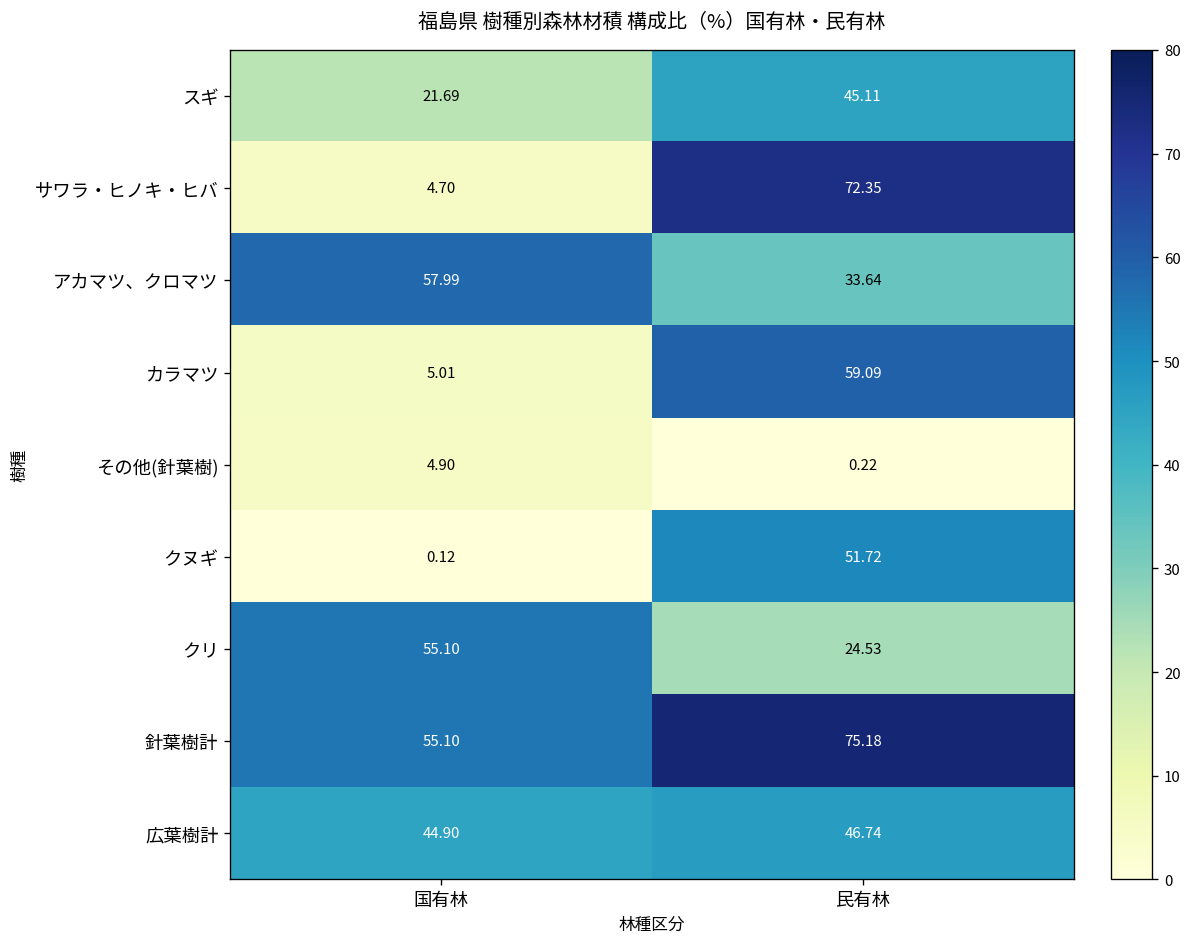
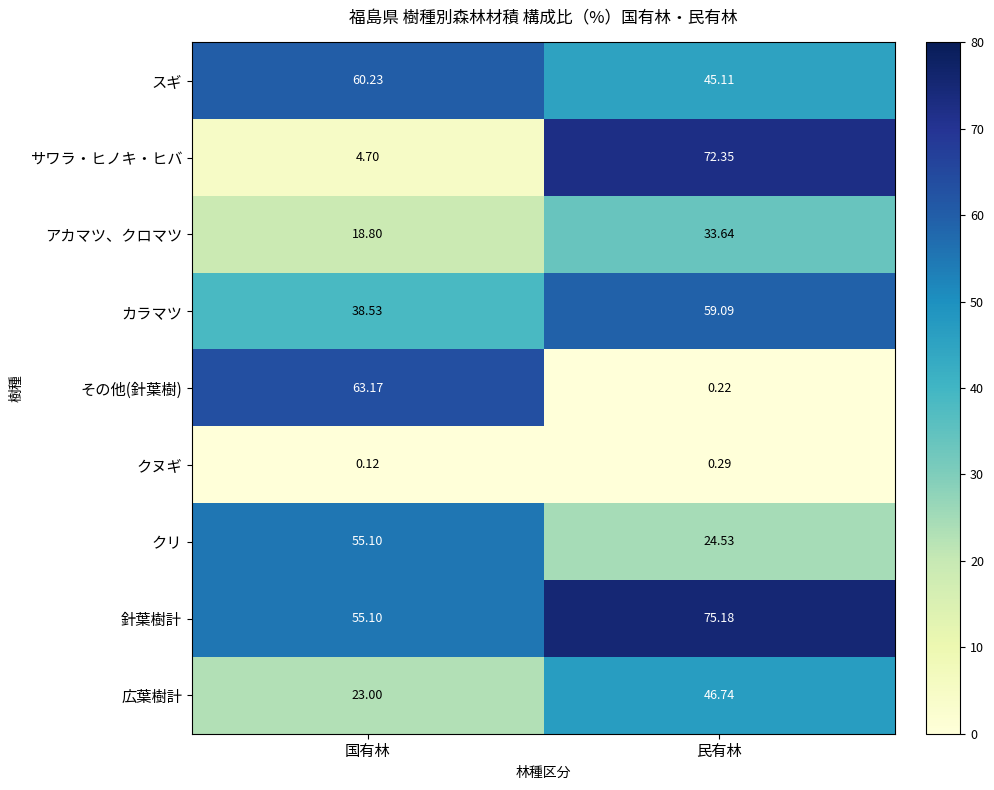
スギ, 国有林: 21.69 -> 60.23
アカマツ、クロマツ, 国有林: 57.99 -> 18.80
カラマツ, 国有林: 5.01 -> 38.53
その他(針葉樹), 国有林: 4.90 -> 63.17
クヌギ, 民有林: 51.72 -> 0.29
広葉樹計, 国有林: 44.90 -> 23.00
